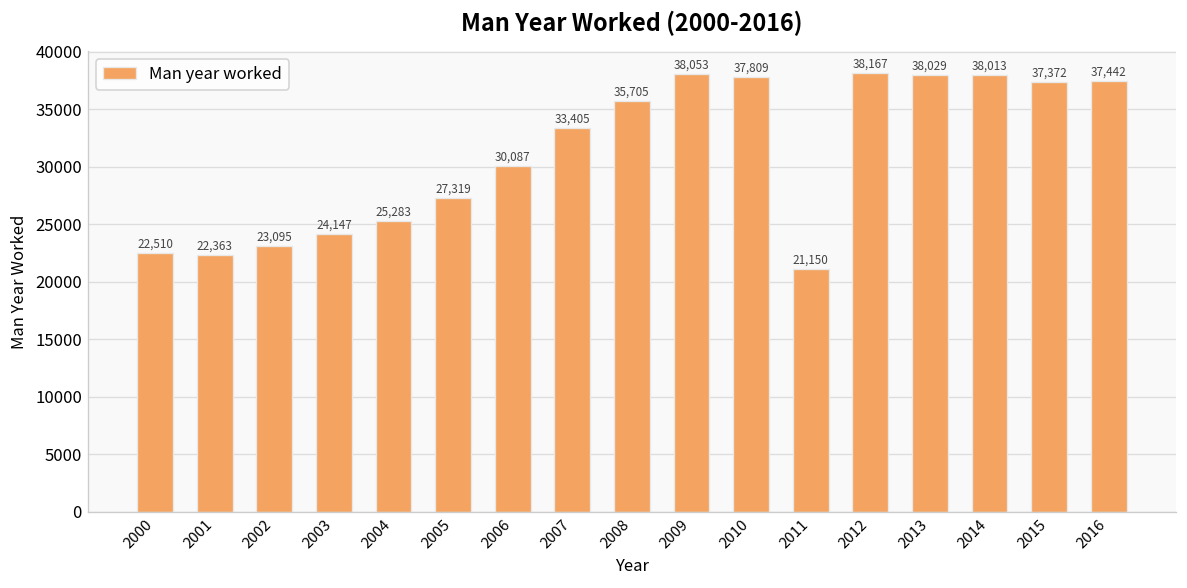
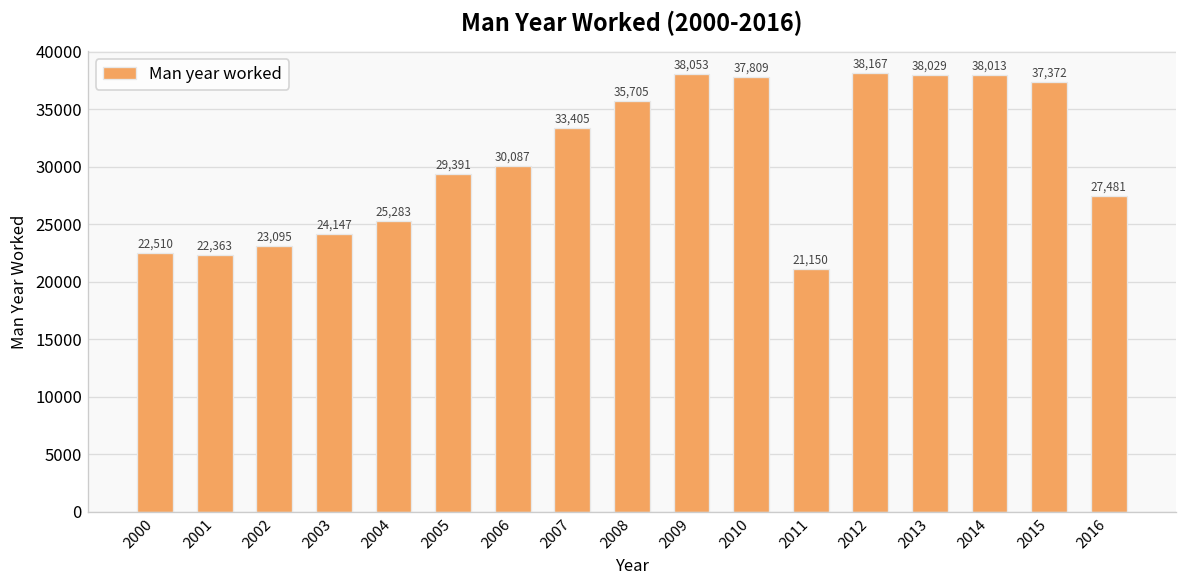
2005: 27,319 -> 29,391
2016: 37,442 -> 27,481
